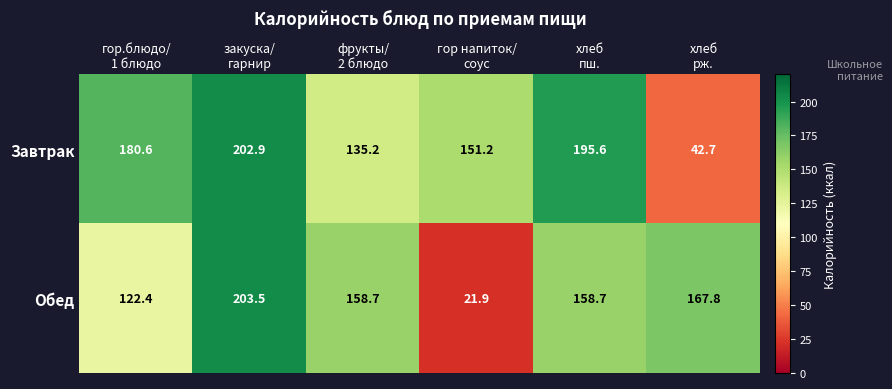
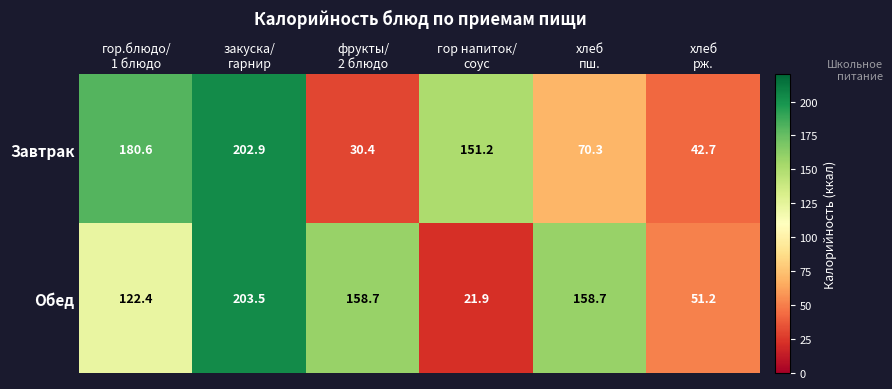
Завтрак, фрукты/ 2 блюдо: 135.2 -> 30.4
Завтрак, хлеб пш.: 195.6 -> 70.3
Обед, хлеб рж.: 167.8 -> 51.2
